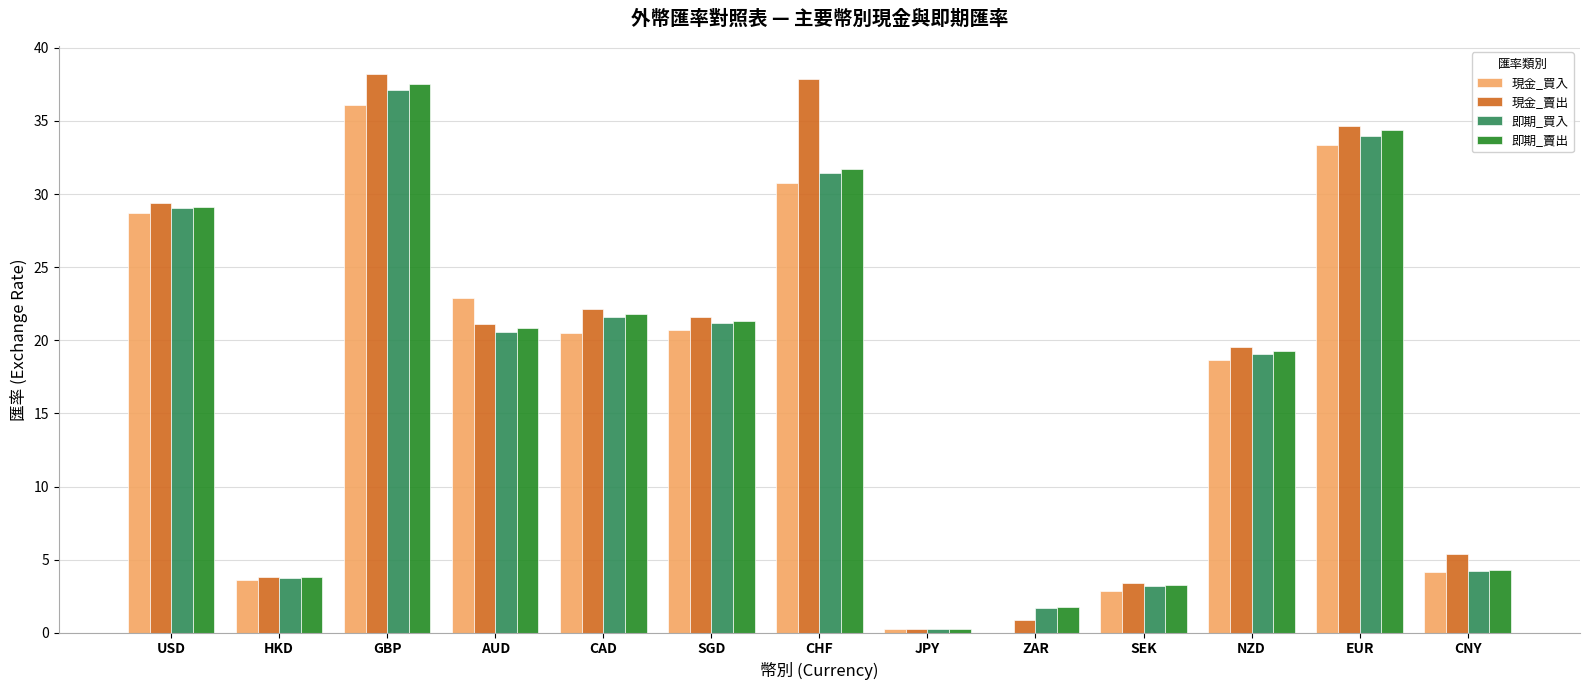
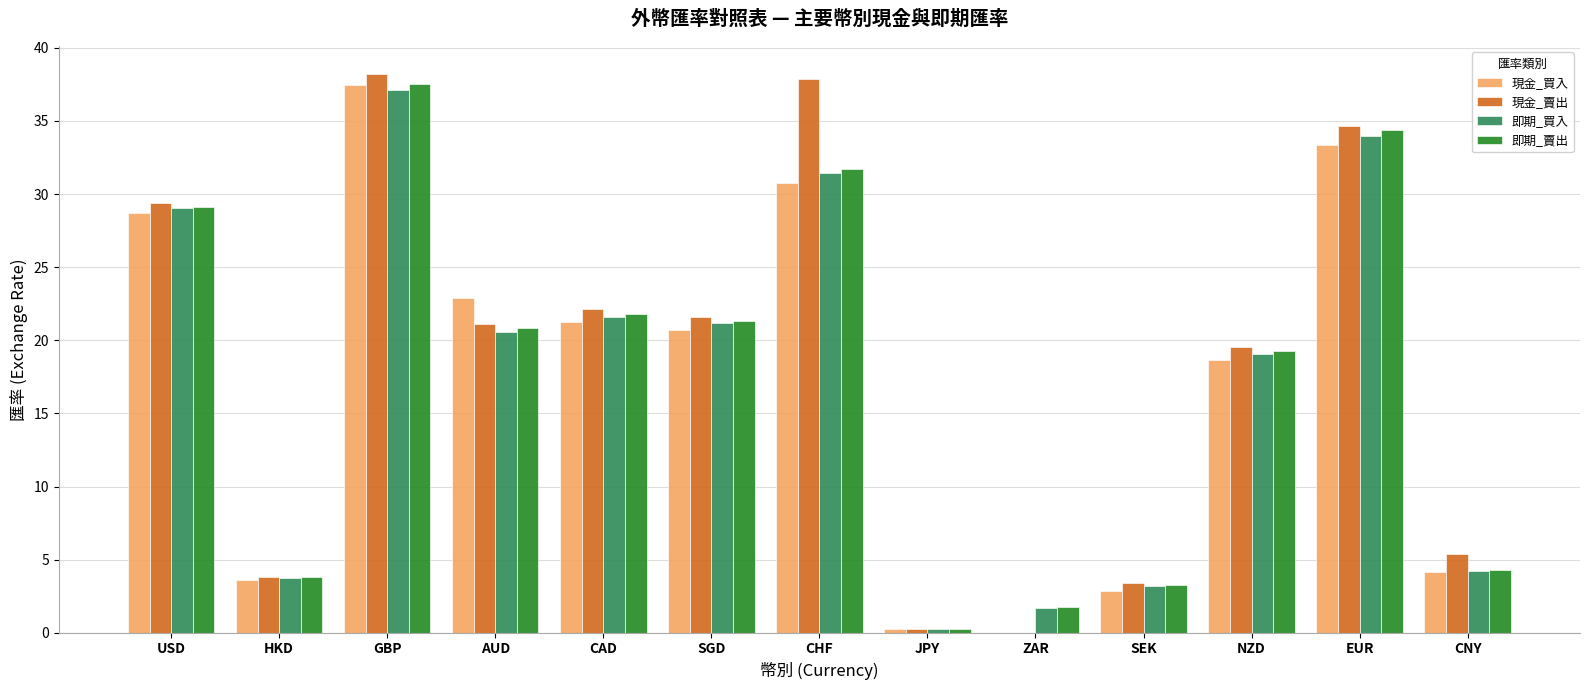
現金_買入, GBP: 36.1 -> 37.5
現金_買入, CAD: 20.5 -> 21.2
現金_賣出, ZAR: 0.9 -> 0.0
